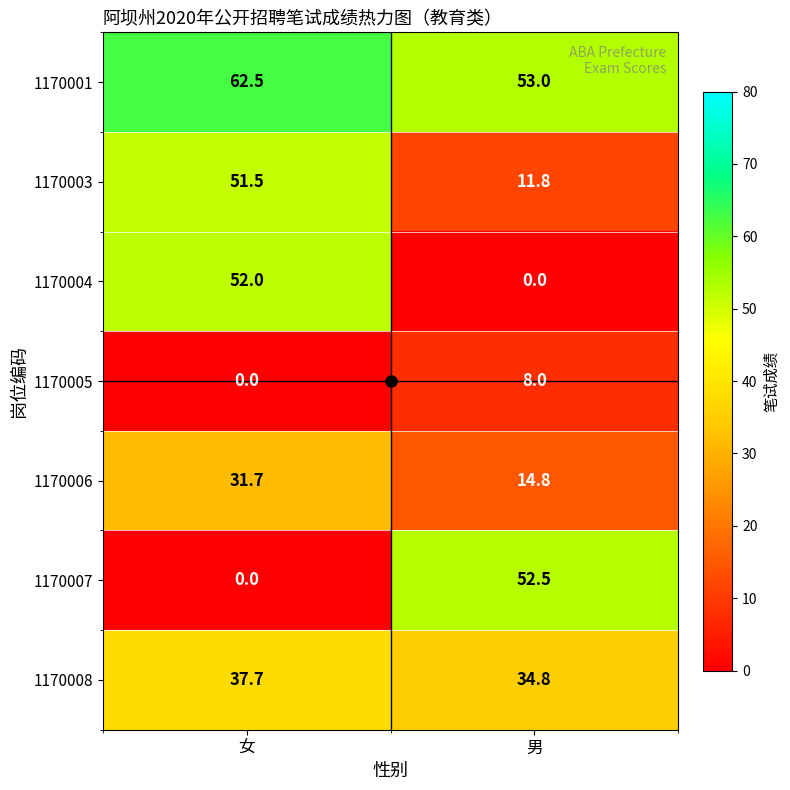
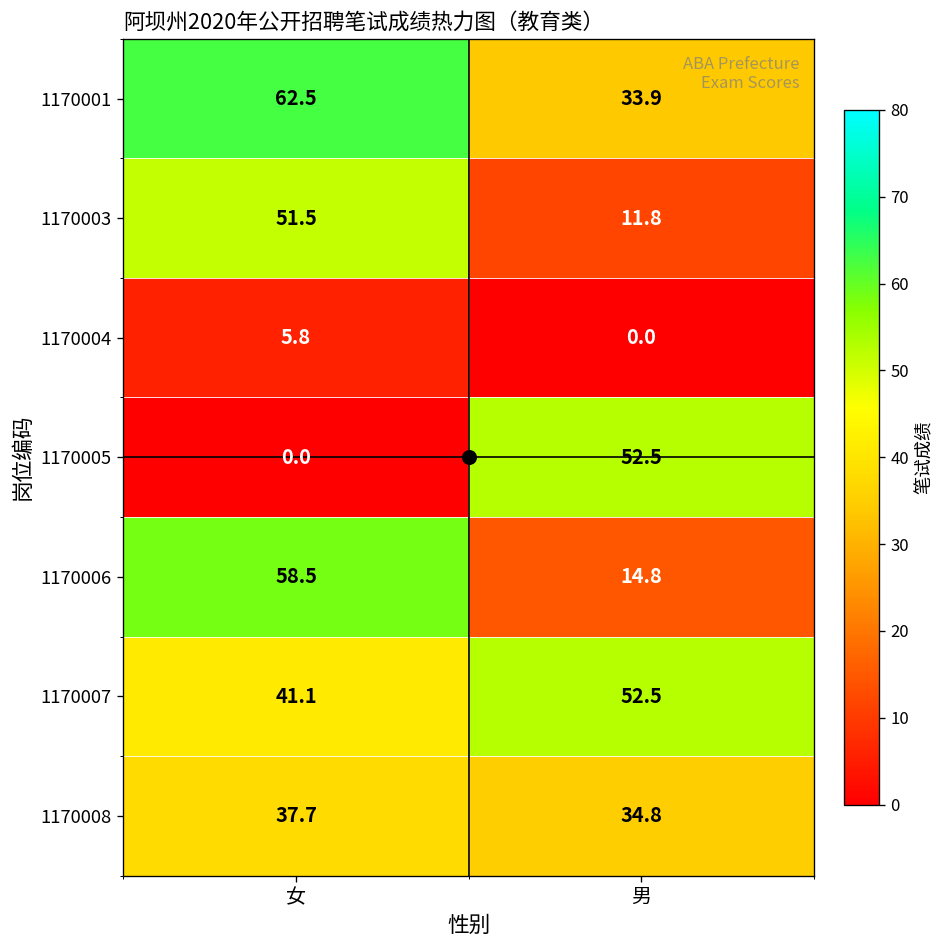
1170001, 男: 53.0 -> 33.9
1170004, 女: 52.0 -> 5.8
1170005, 男: 8.0 -> 52.5
1170006, 女: 31.7 -> 58.5
1170007, 女: 0.0 -> 41.1
